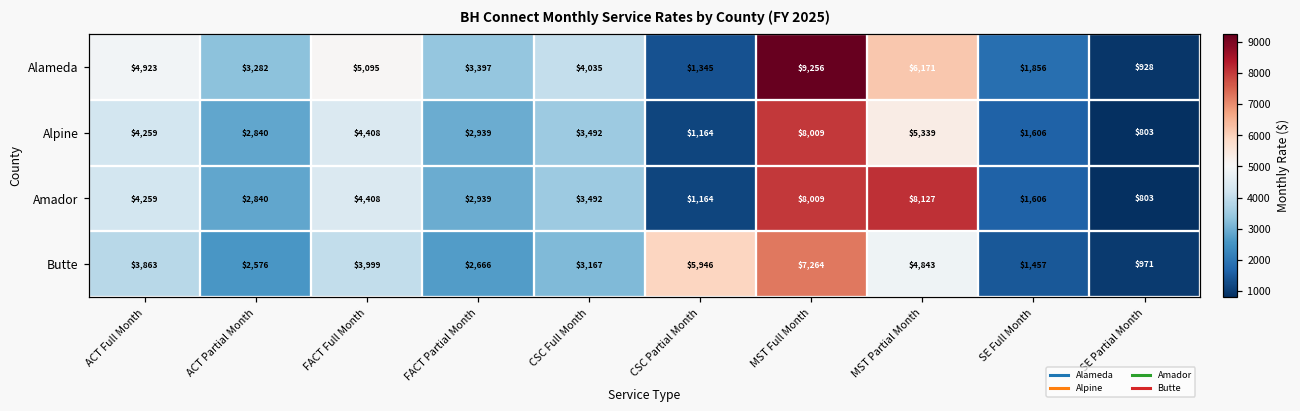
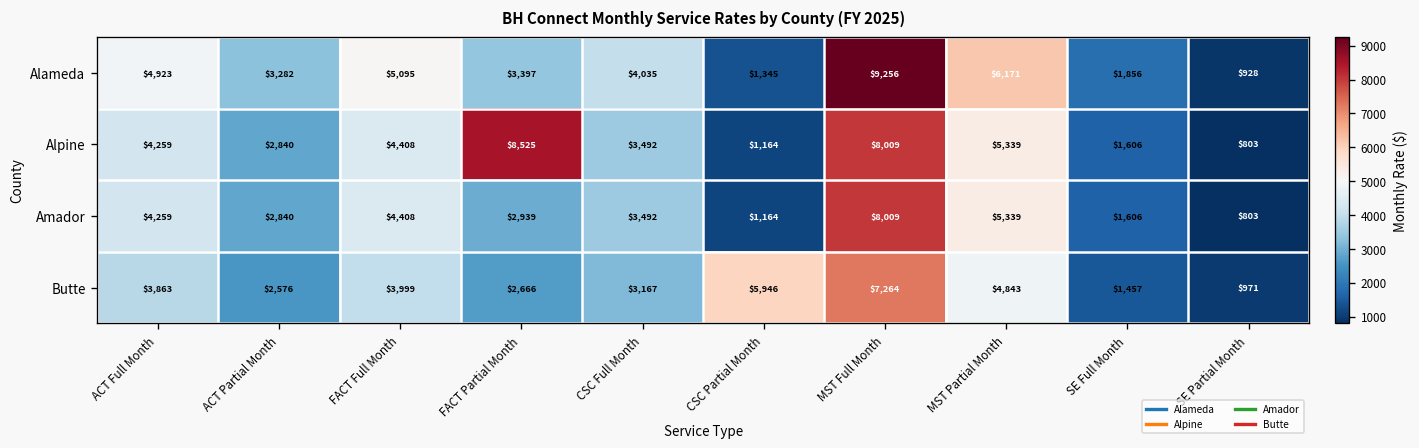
Alpine, FACT Partial Month: $2,939 -> $8,525
Amador, MST Partial Month: $8,127 -> $5,339
